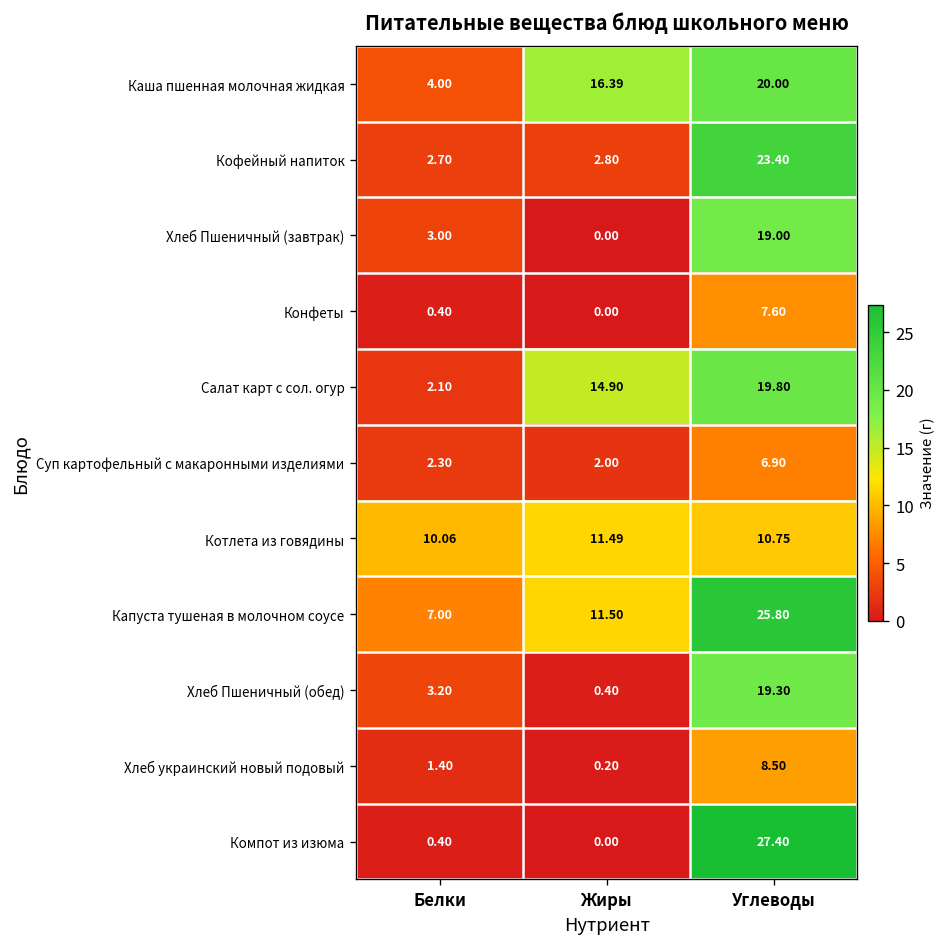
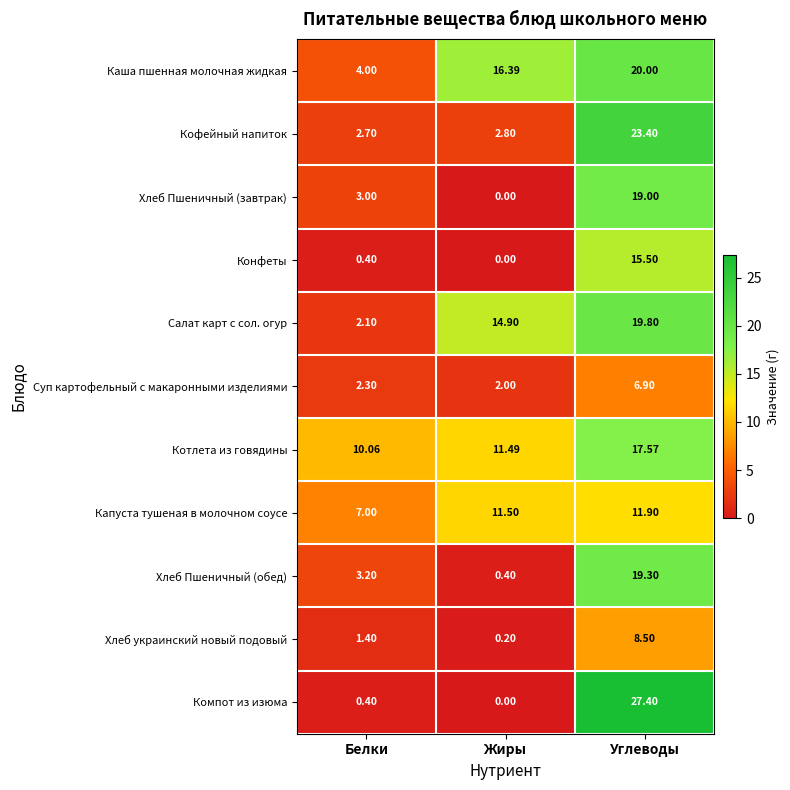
Конфеты, Углеводы: 7.60 -> 15.50
Котлета из говядины, Углеводы: 10.75 -> 17.57
Капуста тушеная в молочном соусе, Углеводы: 25.80 -> 11.90
